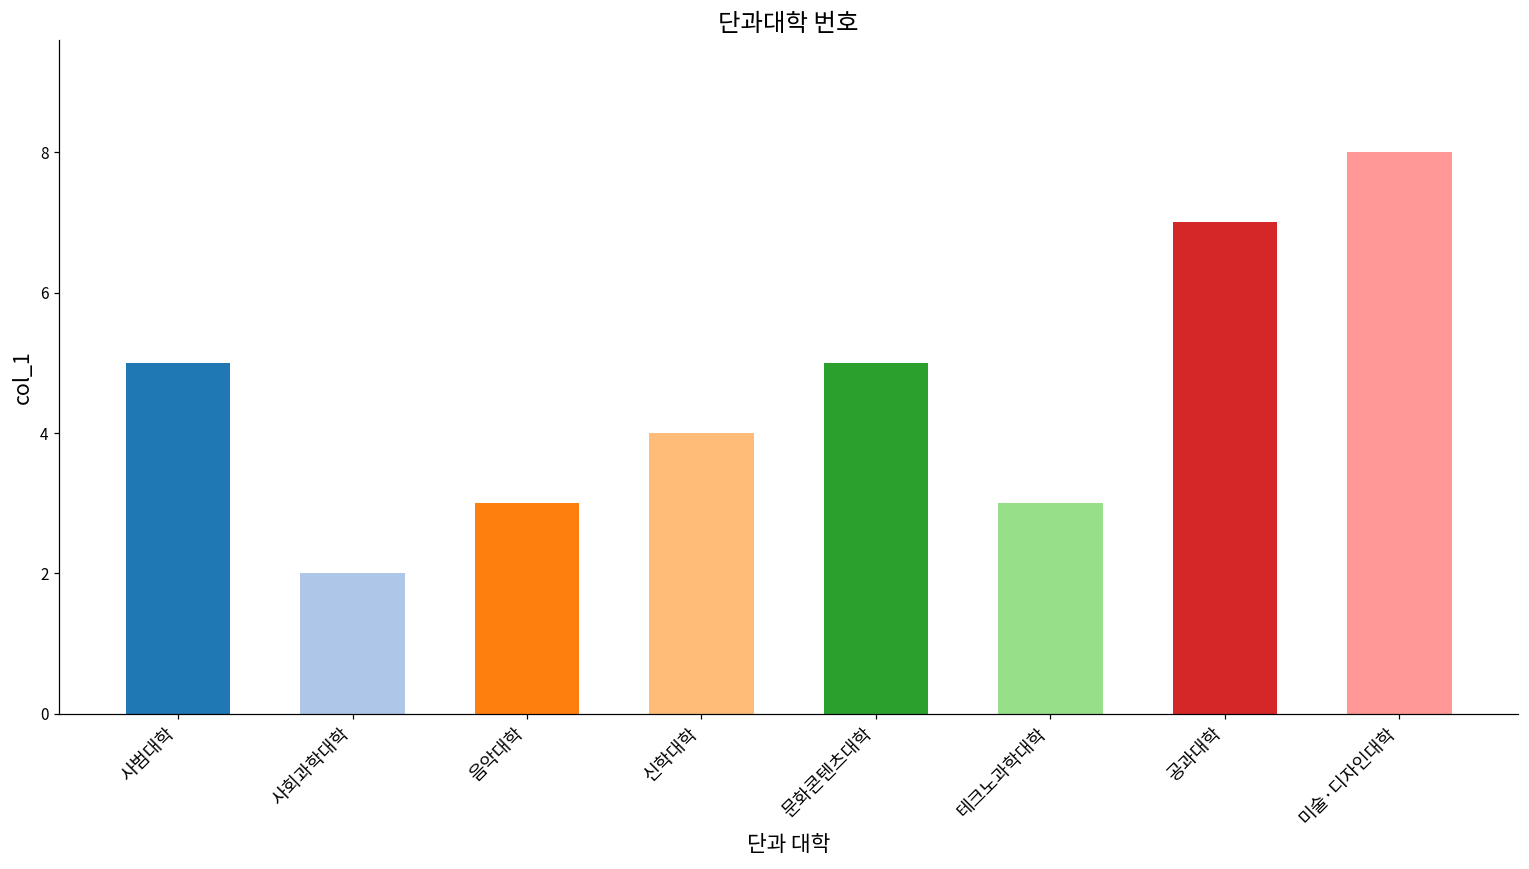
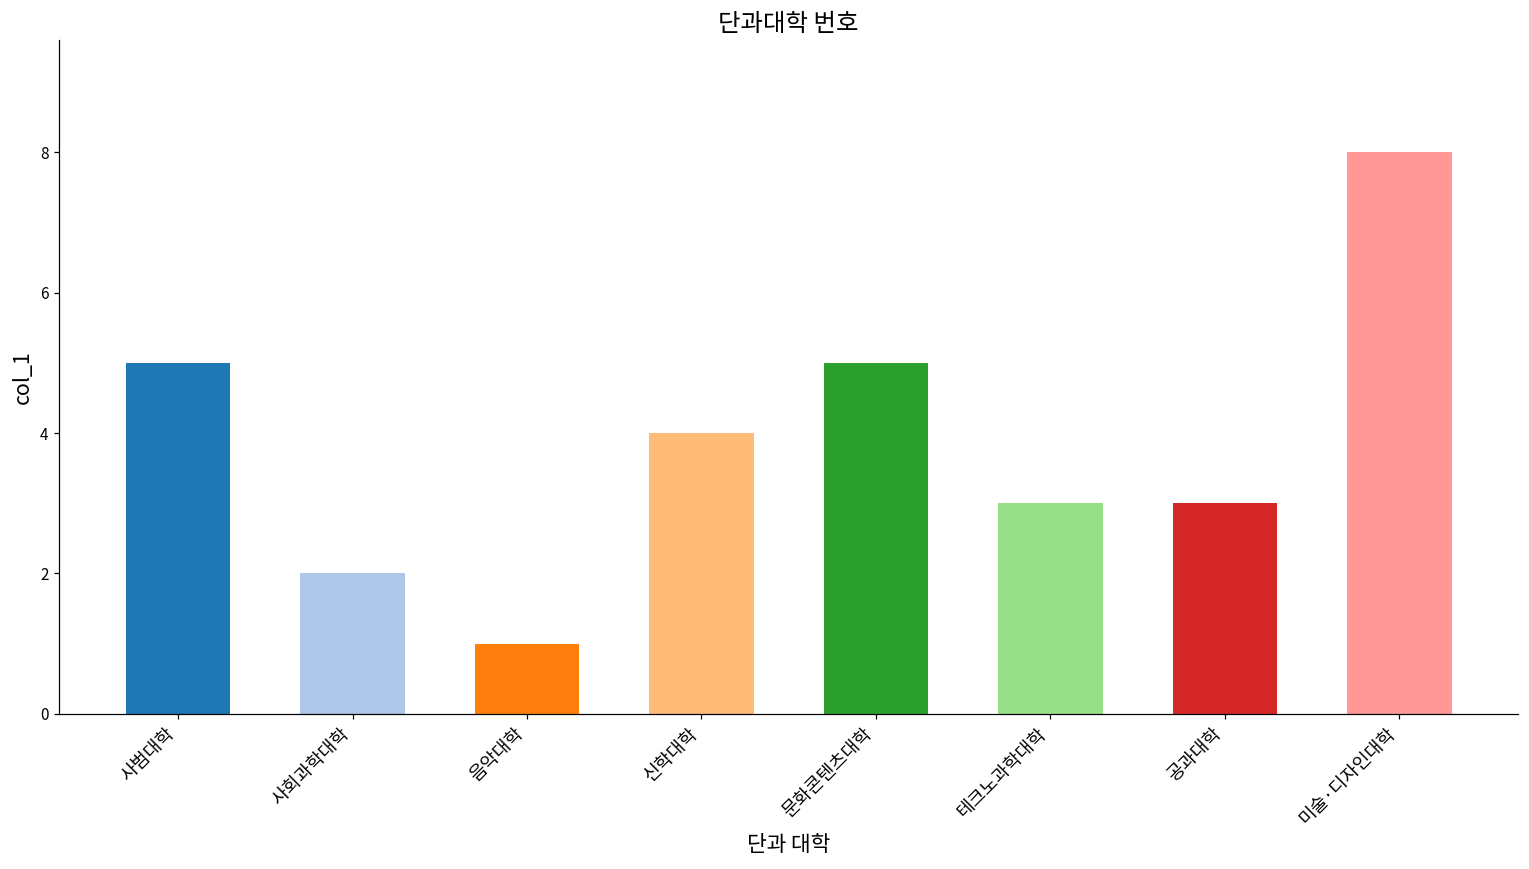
음악대학: 3 -> 1
공과대학: 7 -> 3
